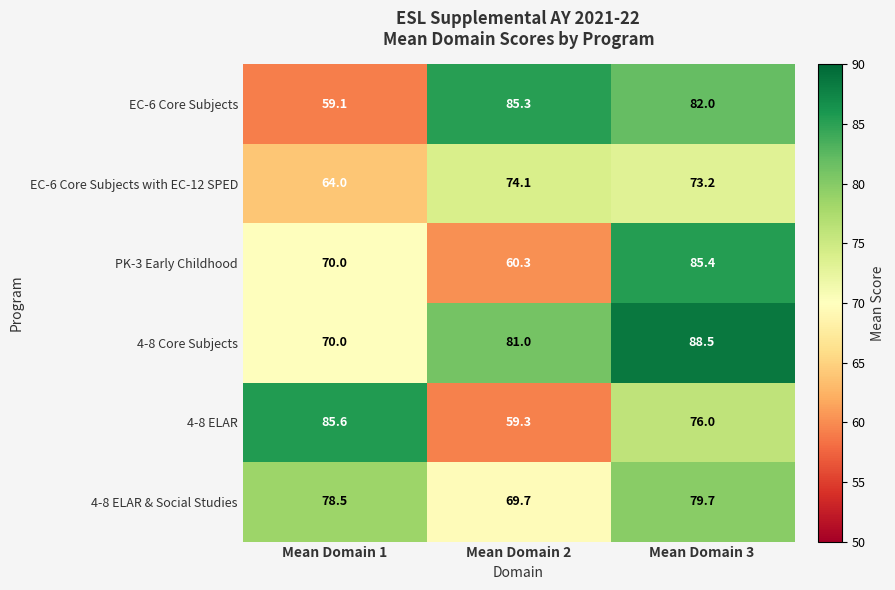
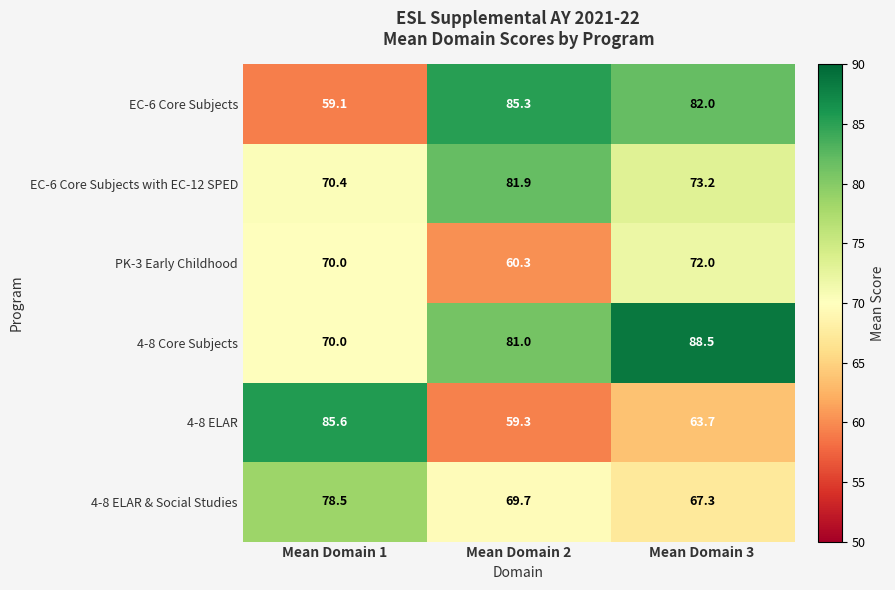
EC-6 Core Subjects with EC-12 SPED, Mean Domain 1: 64.0 -> 70.4
EC-6 Core Subjects with EC-12 SPED, Mean Domain 2: 74.1 -> 81.9
PK-3 Early Childhood, Mean Domain 3: 85.4 -> 72.0
4-8 ELAR, Mean Domain 3: 76.0 -> 63.7
4-8 ELAR & Social Studies, Mean Domain 3: 79.7 -> 67.3
